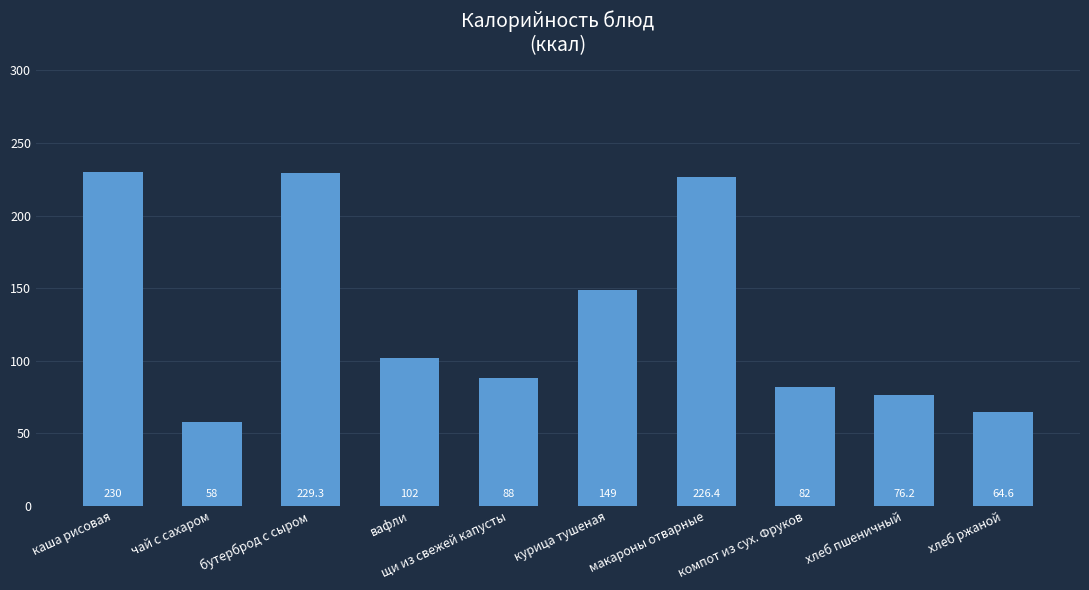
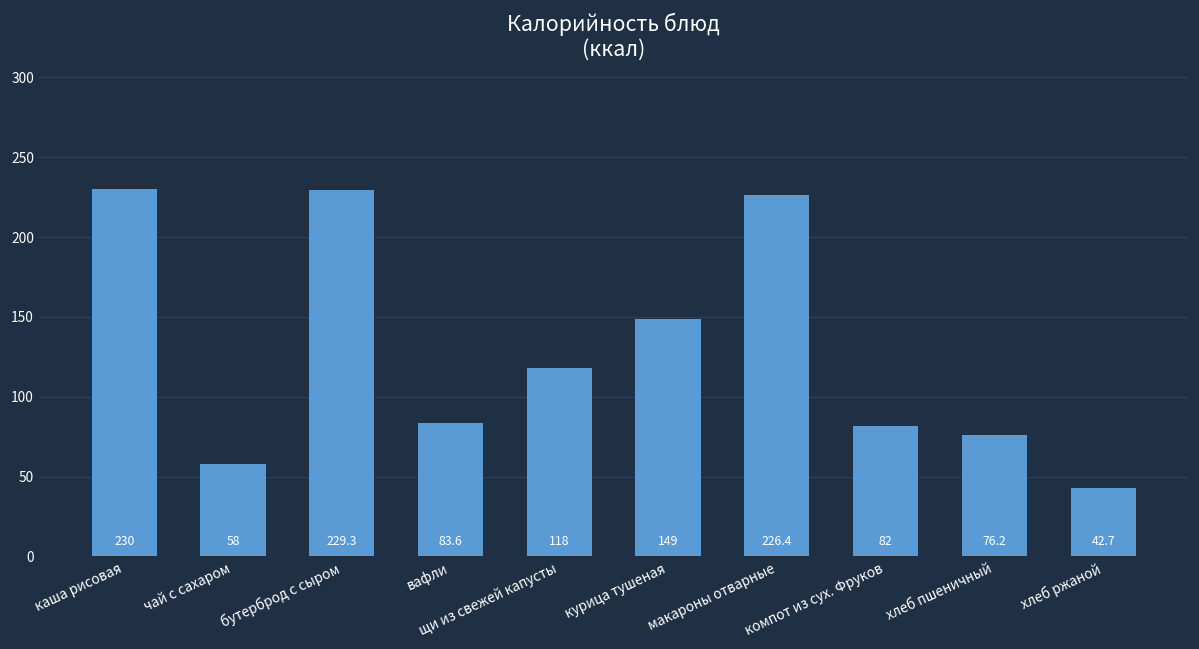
вафли: 102 -> 83.6
щи из свежей капусты: 88 -> 118
хлеб ржаной: 64.6 -> 42.7
